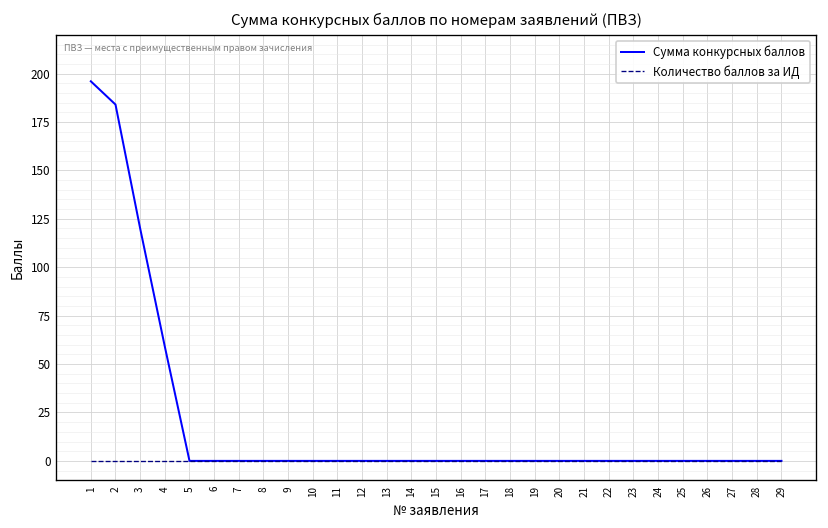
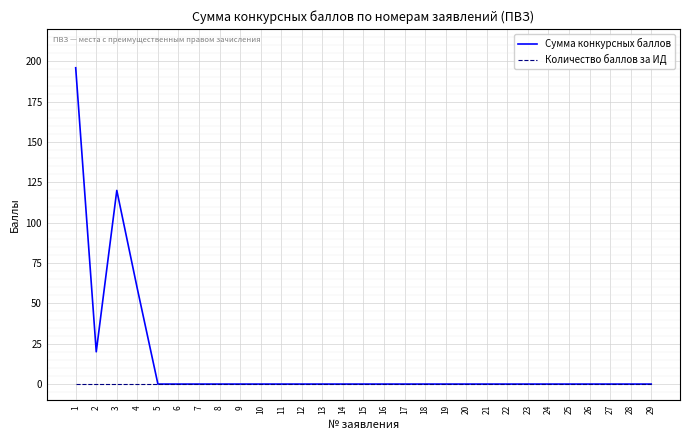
Сумма конкурсных баллов, 2: 184 -> 20
